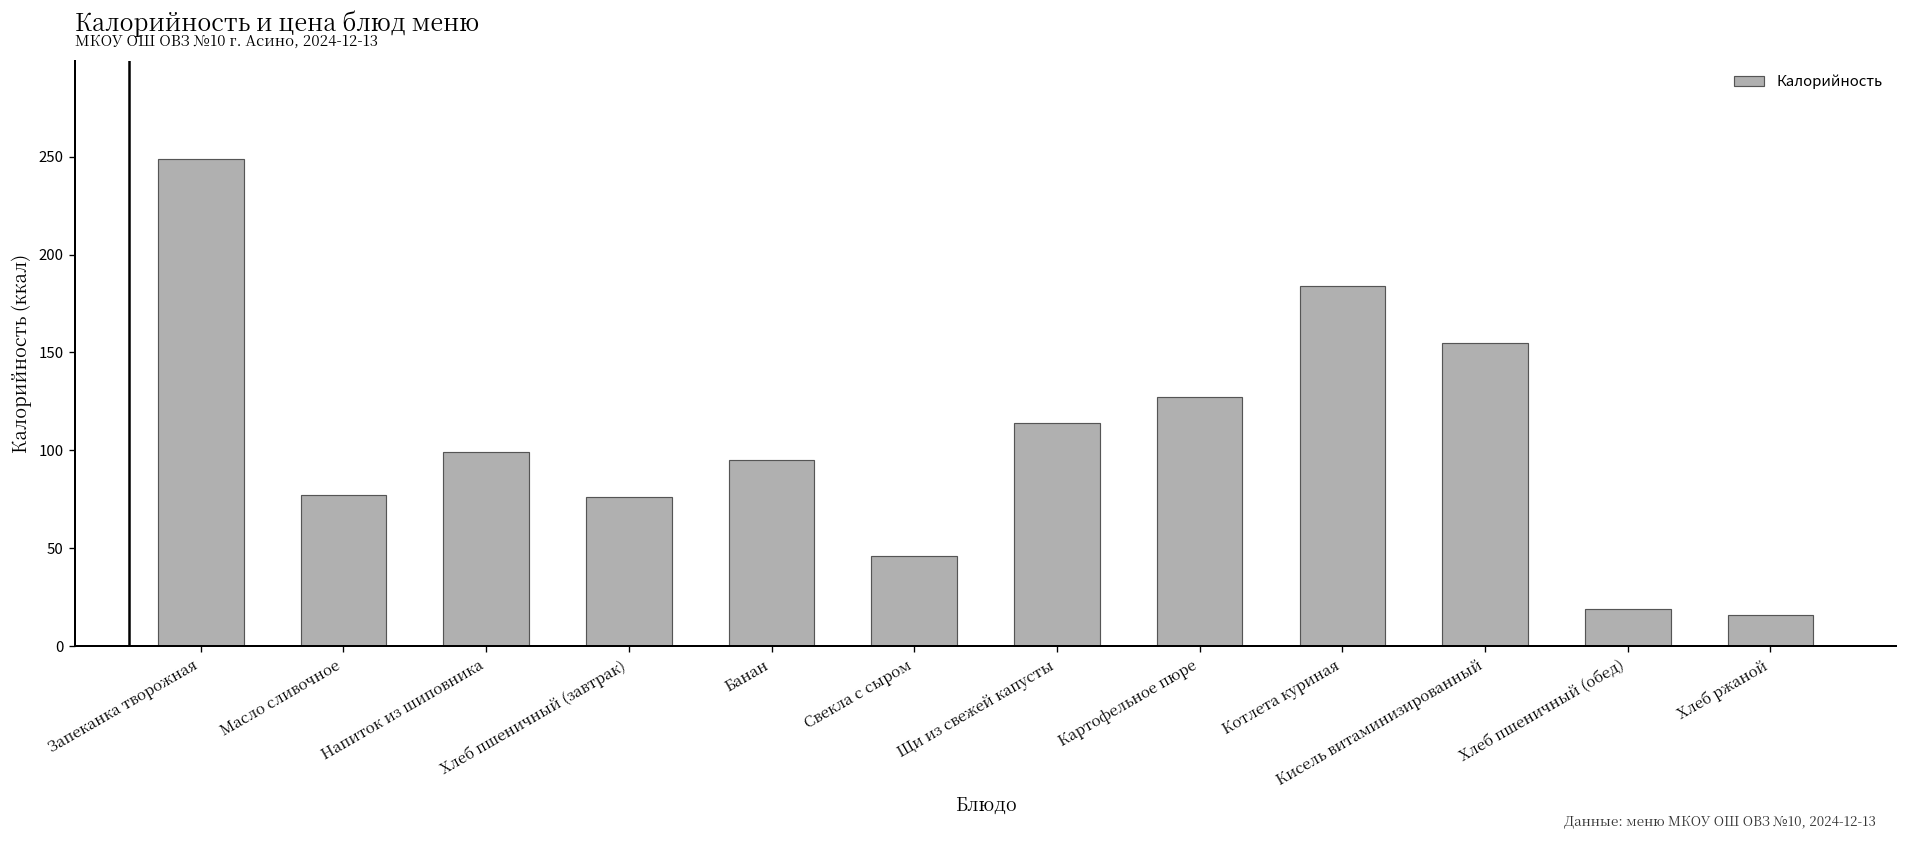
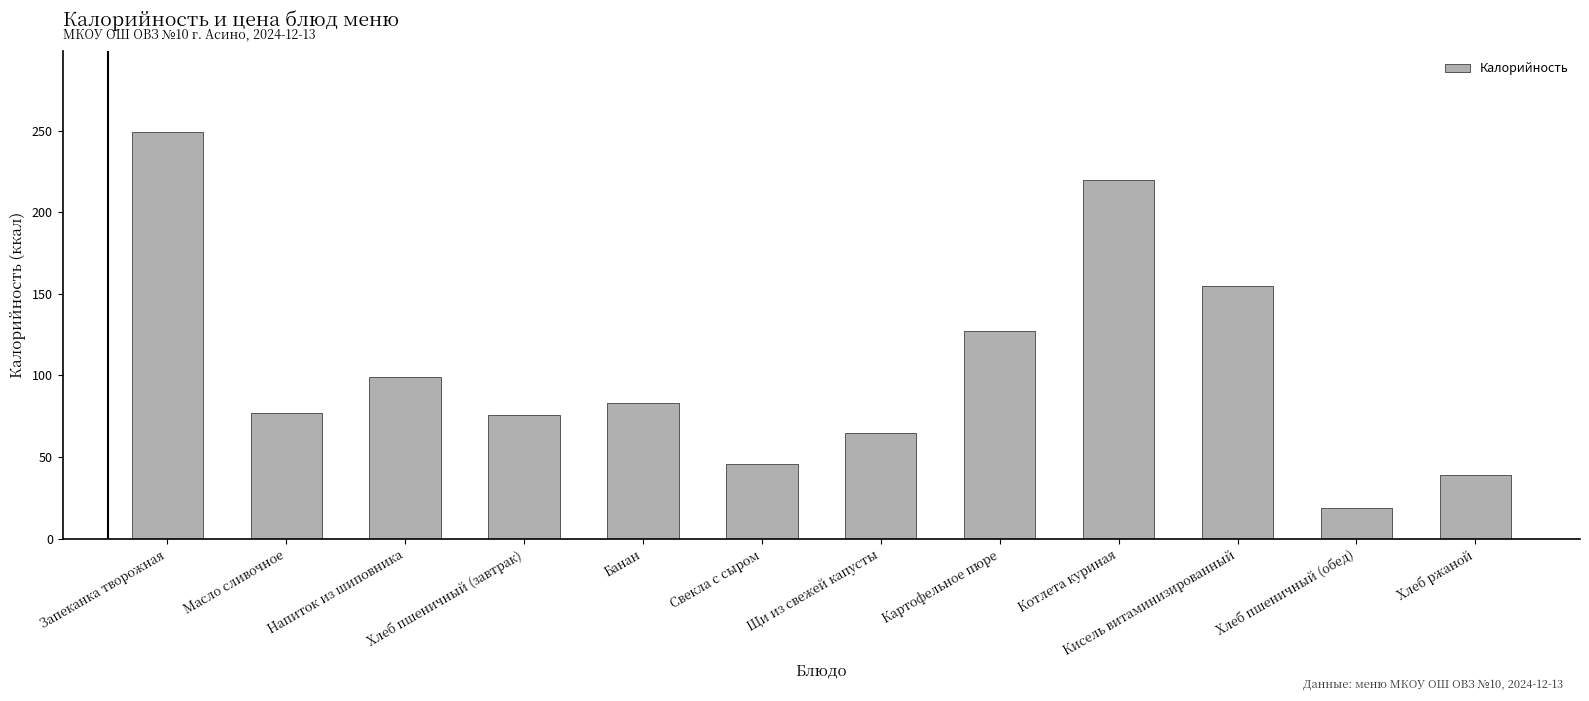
Банан: 95 -> 83
Щи из свежей капусты: 114 -> 65
Котлета куриная: 184 -> 220
Хлеб ржаной: 16 -> 39
